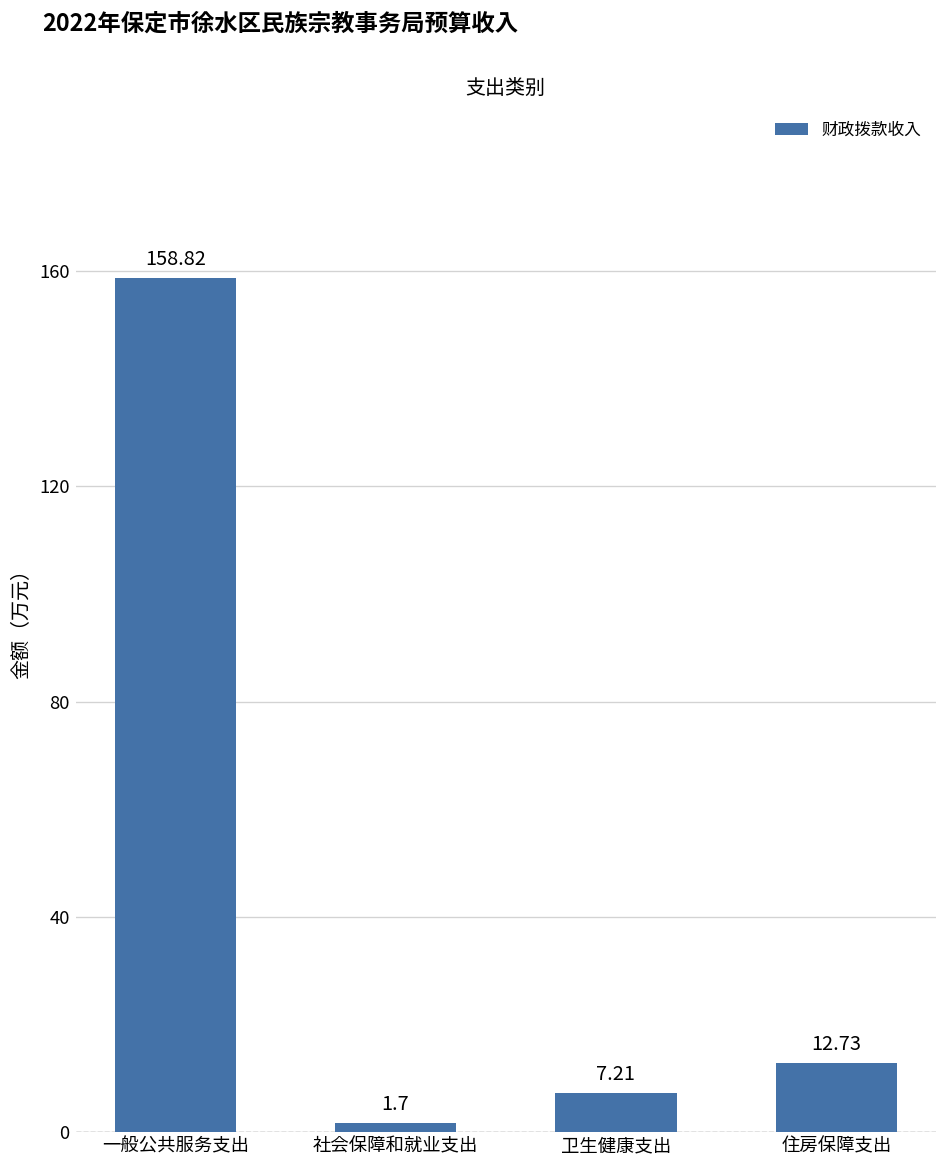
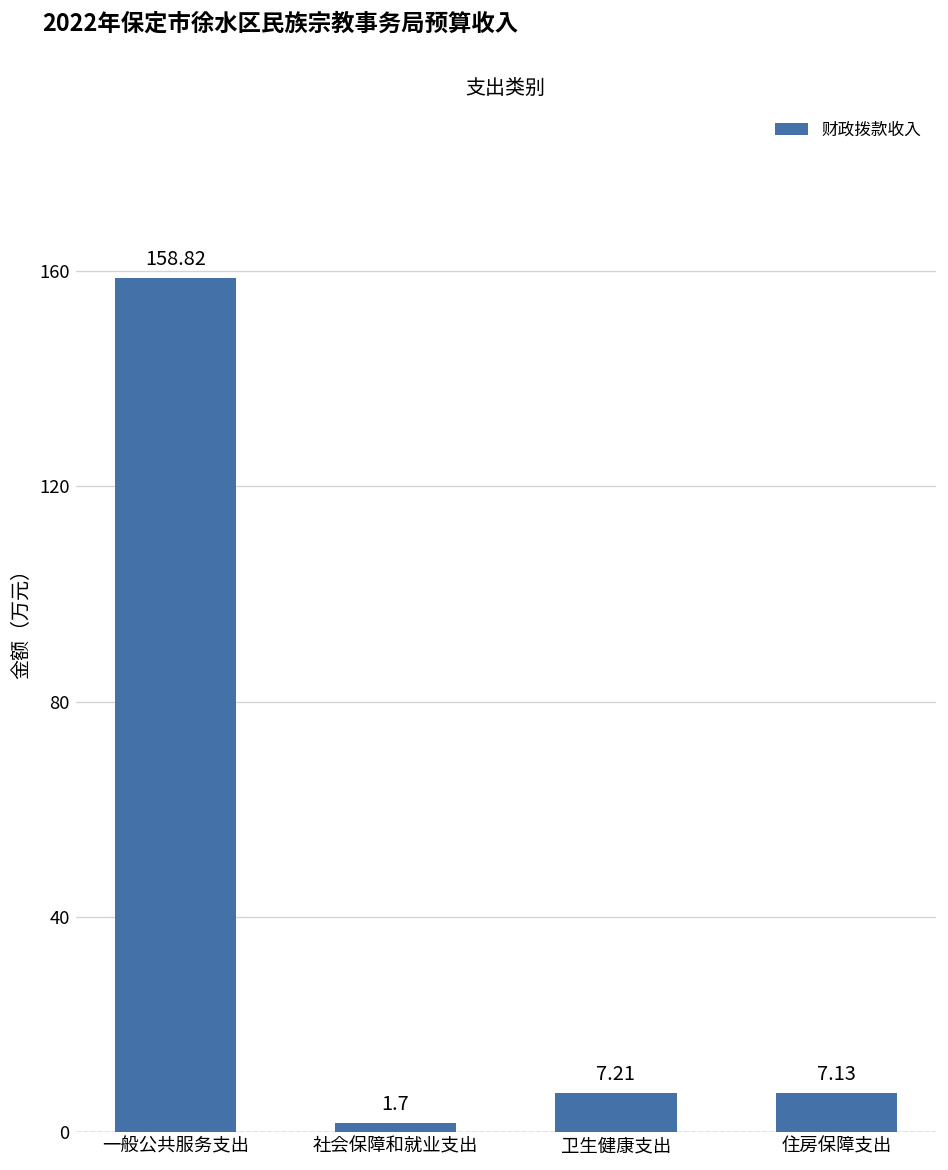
住房保障支出: 12.73 -> 7.13
